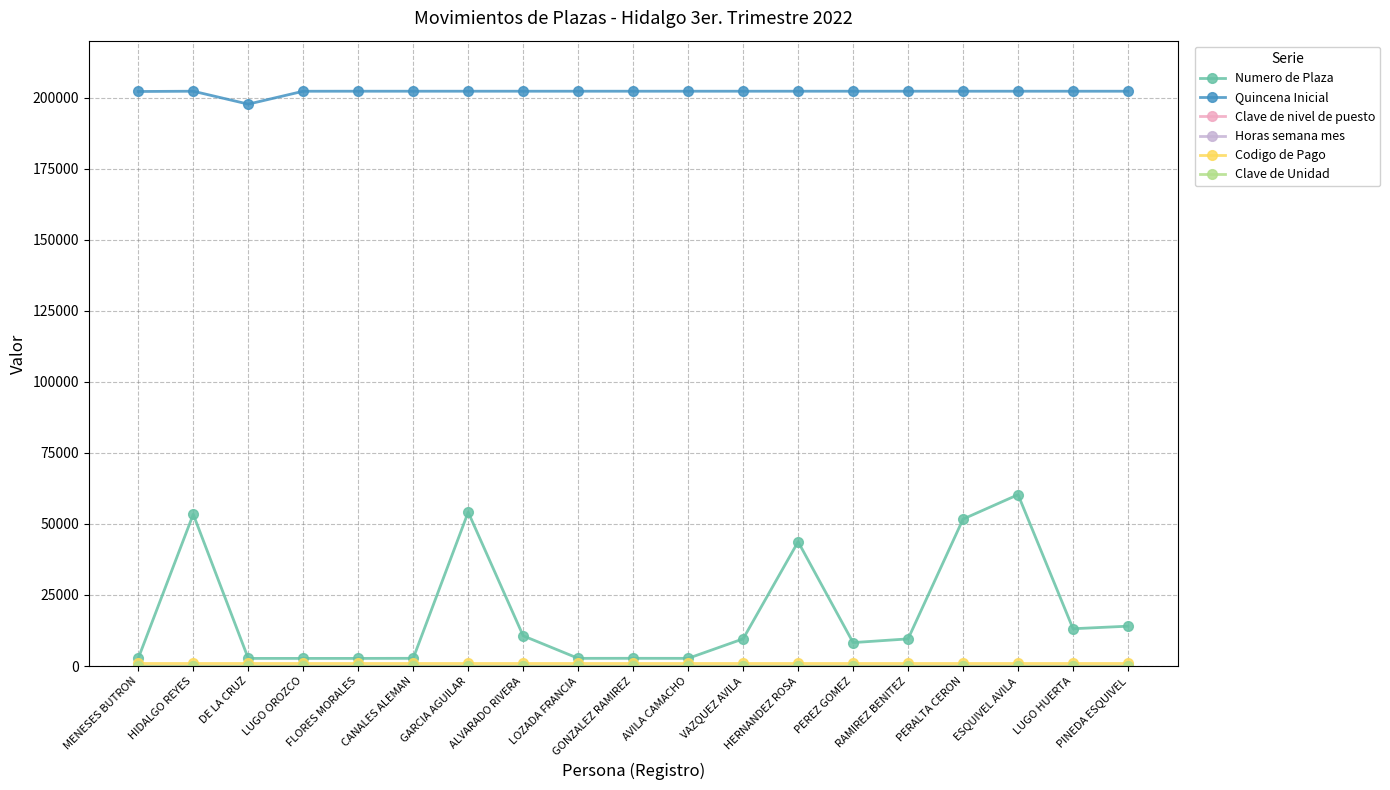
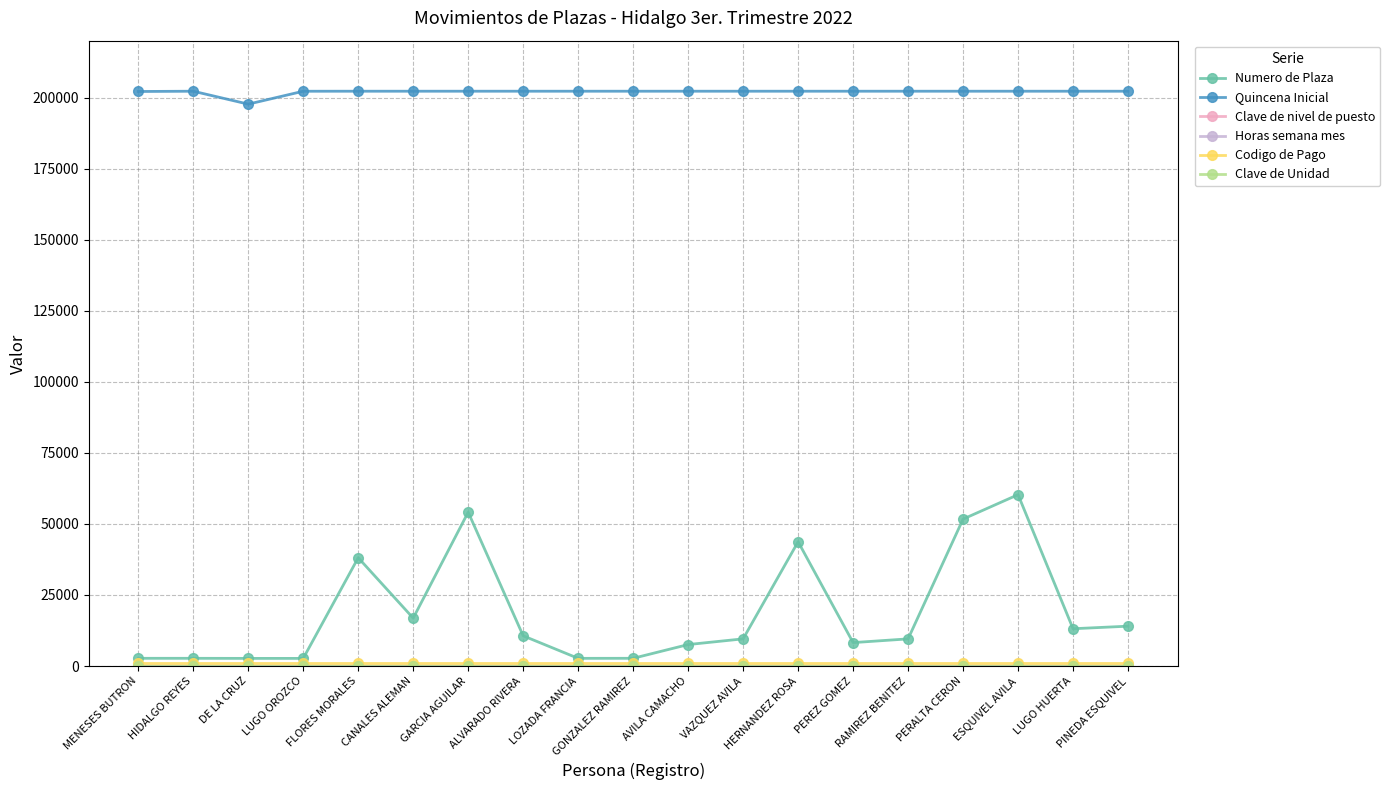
Numero de Plaza, HIDALGO REYES: 53000 -> 3000
Numero de Plaza, FLORES MORALES: 3000 -> 38000
Numero de Plaza, CANALES ALEMAN: 3000 -> 17000
Numero de Plaza, AVILA CAMACHO: 3000 -> 8000
